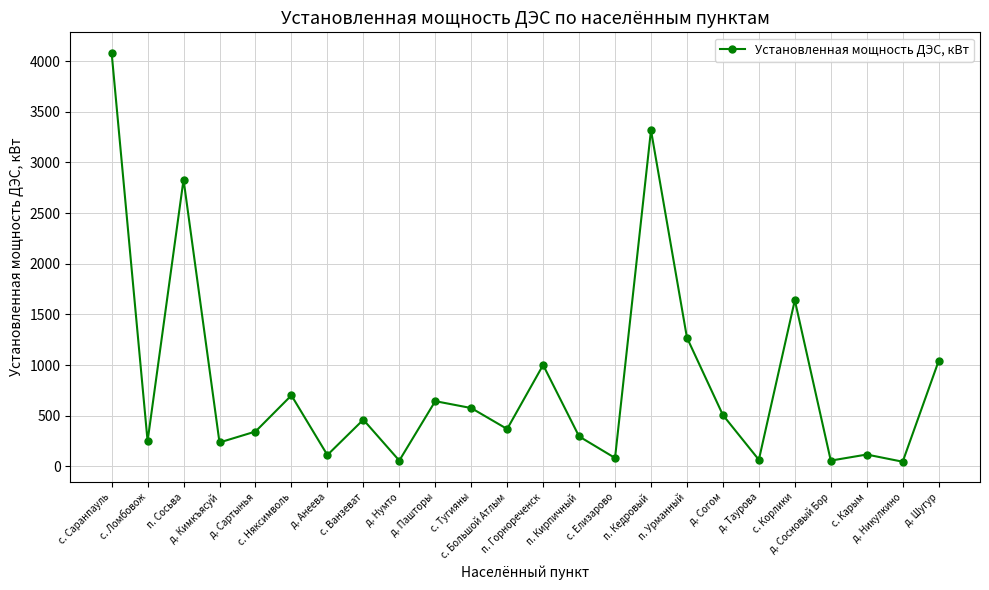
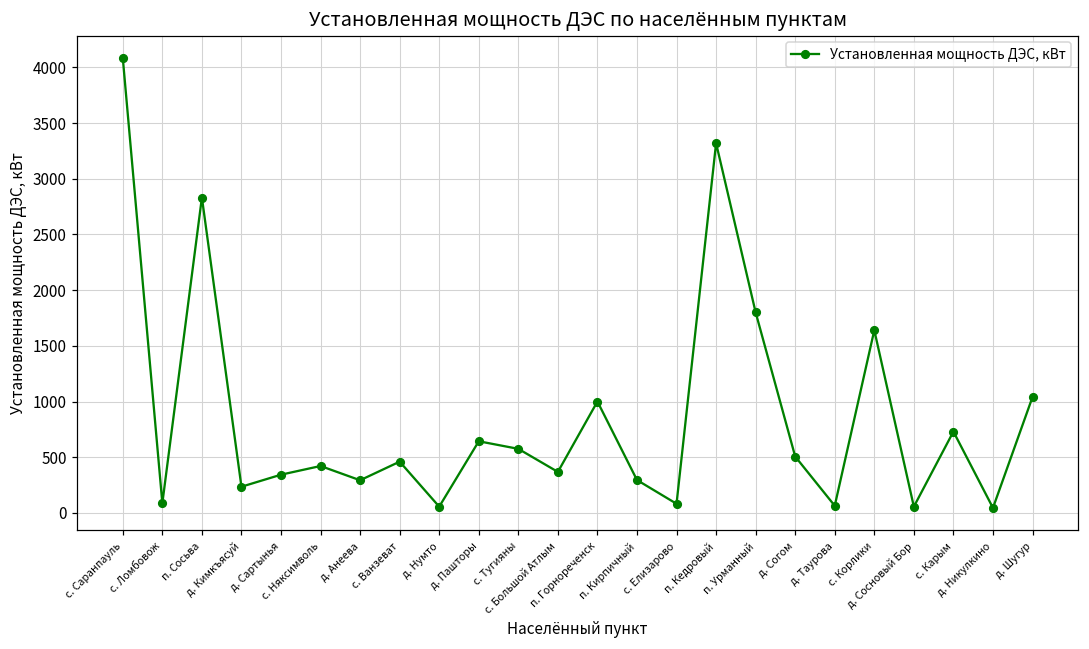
с. Ломбовож: 250 -> 90
с. Няксимволь: 700 -> 420
д. Анеева: 110 -> 290
п. Урманный: 1270 -> 1800
с. Карым: 120 -> 730
